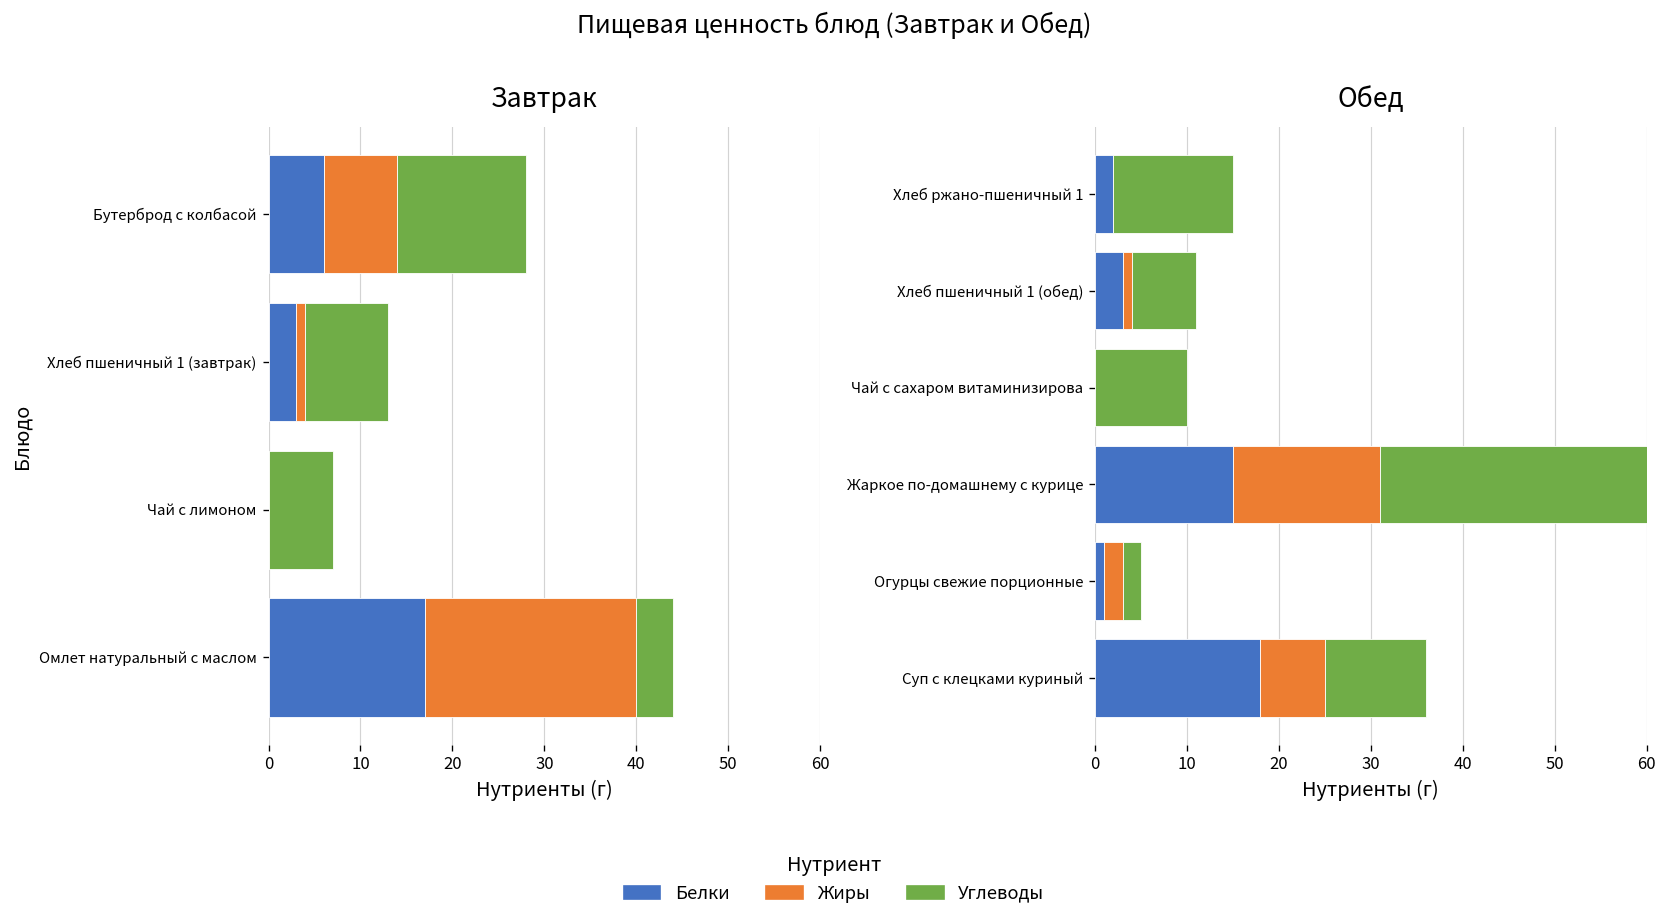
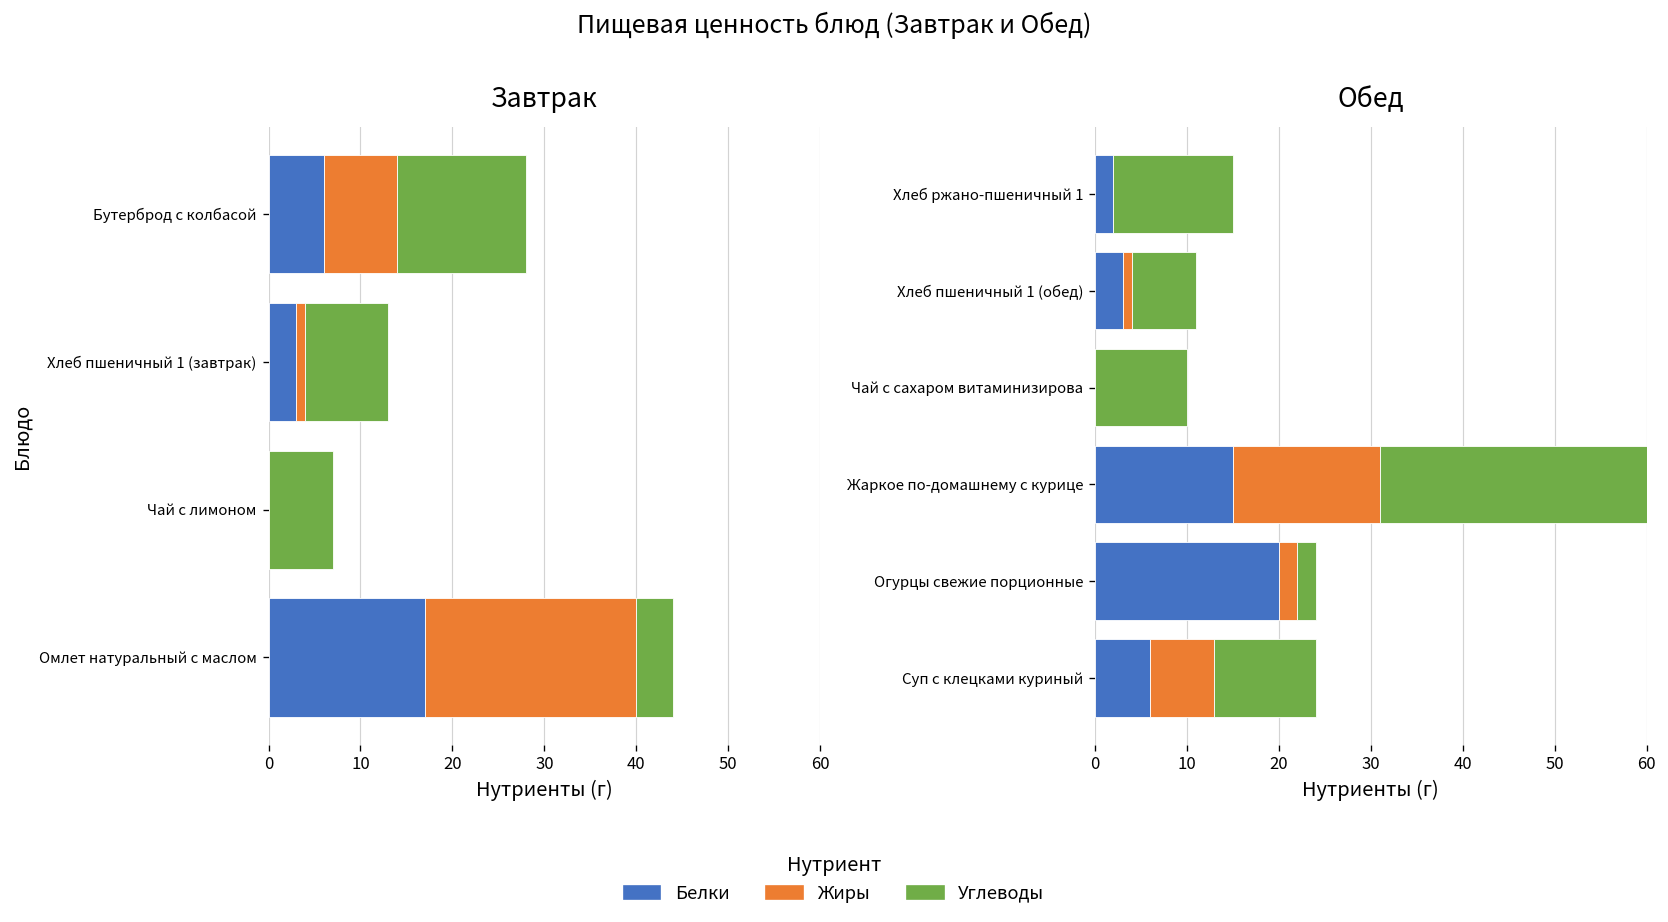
Обед, Белки, Огурцы свежие порционные: 1 -> 20
Обед, Белки, Суп с клецками куриный: 18 -> 6
